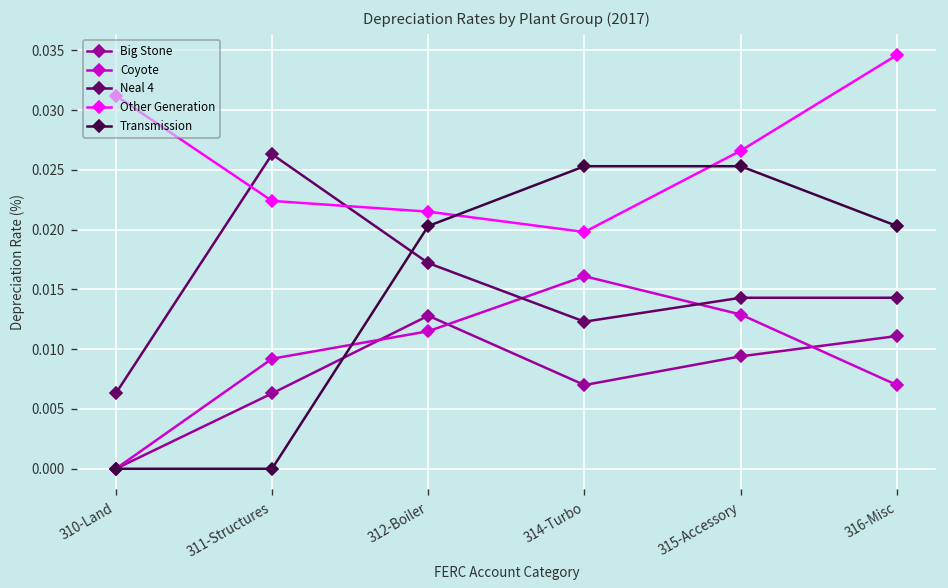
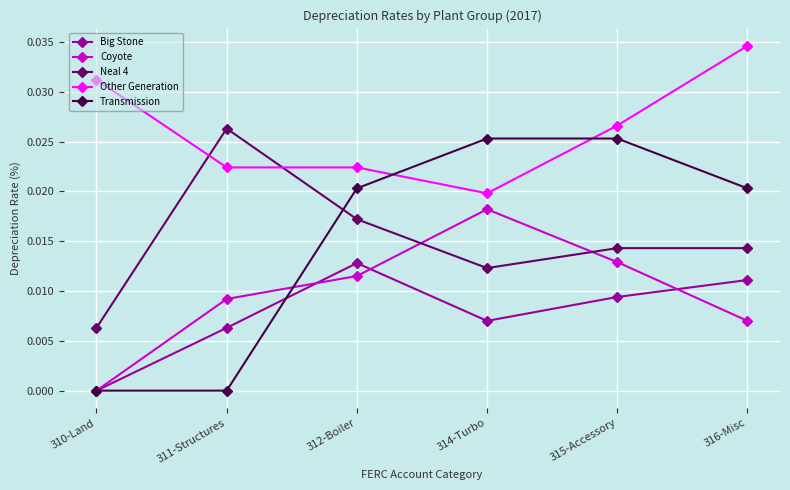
Other Generation, 312-Boiler: 0.0215 -> 0.0224
Coyote, 314-Turbo: 0.016 -> 0.018
